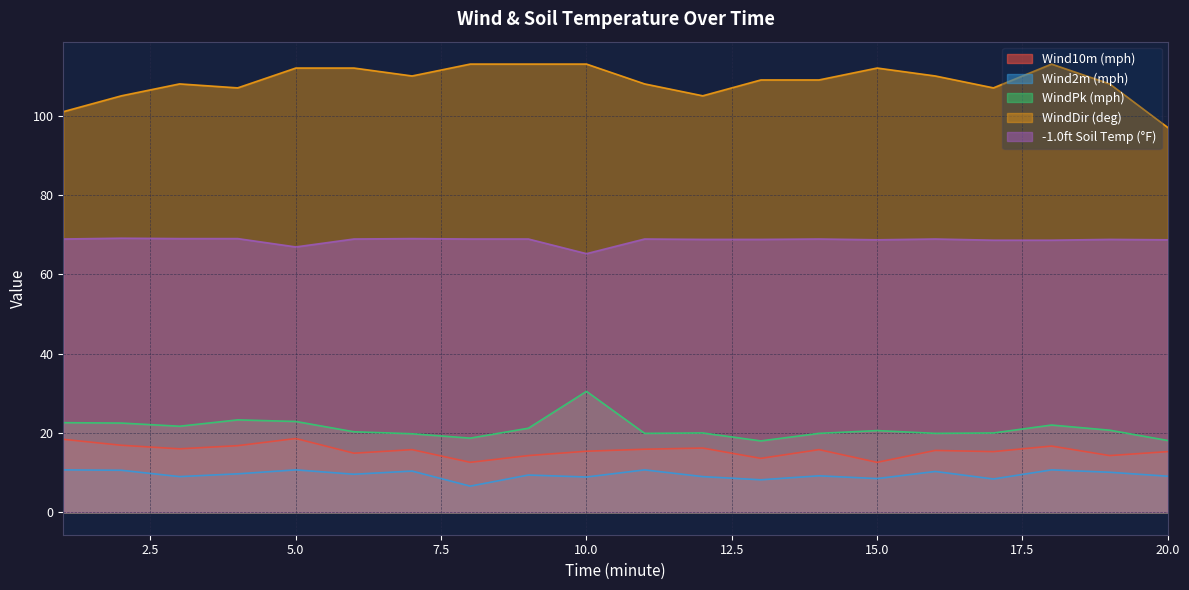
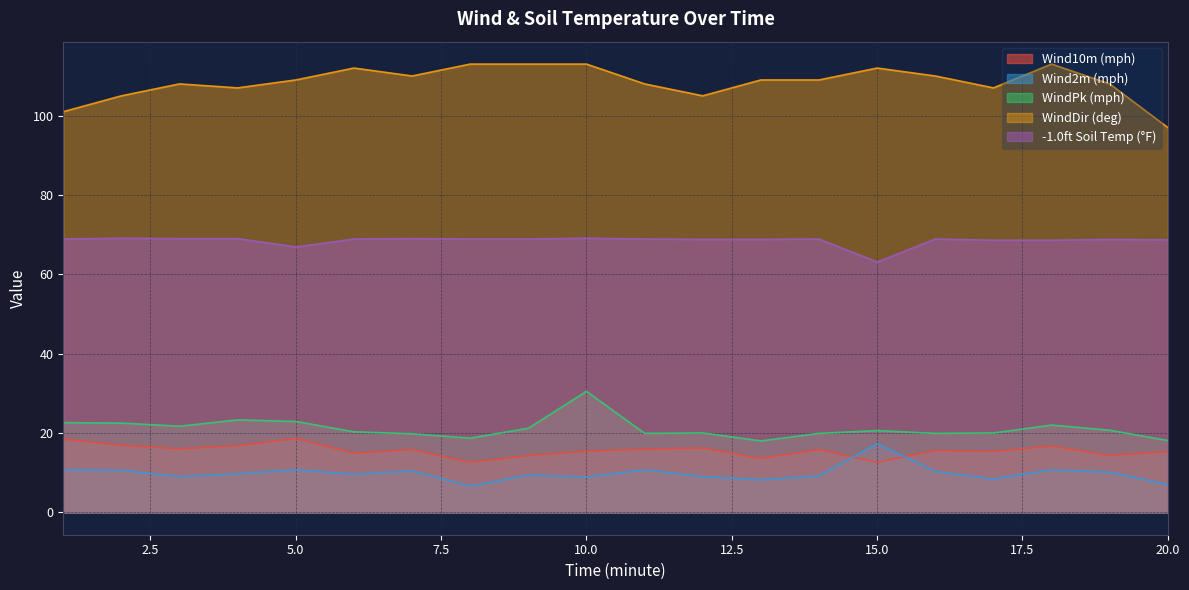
WindDir (deg), 5.0: 112 -> 109
-1.0ft Soil Temp (°F), 10.0: 65 -> 69
Wind2m (mph), 15.0: 9 -> 17
-1.0ft Soil Temp (°F), 15.0: 69 -> 63
Wind2m (mph), 20.0: 9 -> 7
